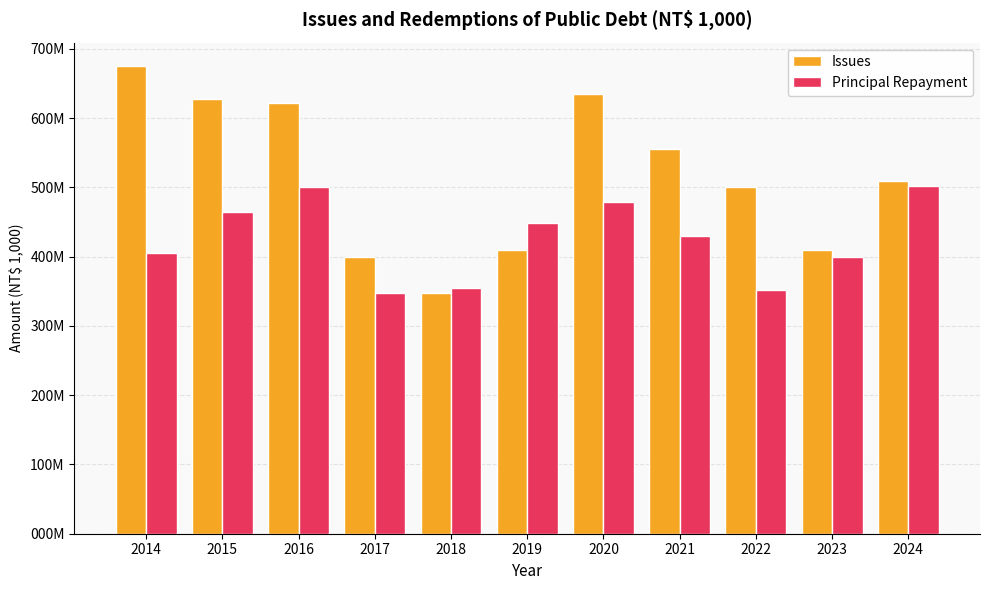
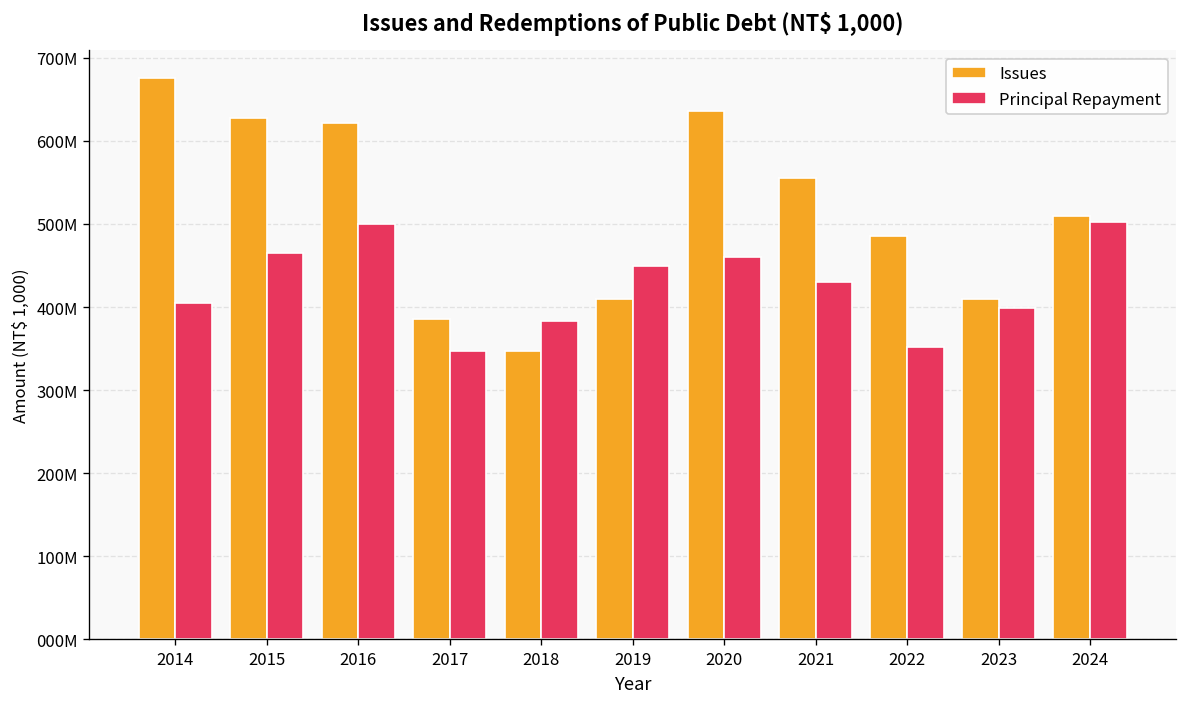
Issues, 2017: 400000000 -> 390000000
Principal Repayment, 2018: 350000000 -> 380000000
Principal Repayment, 2020: 480000000 -> 460000000
Issues, 2022: 500000000 -> 490000000
